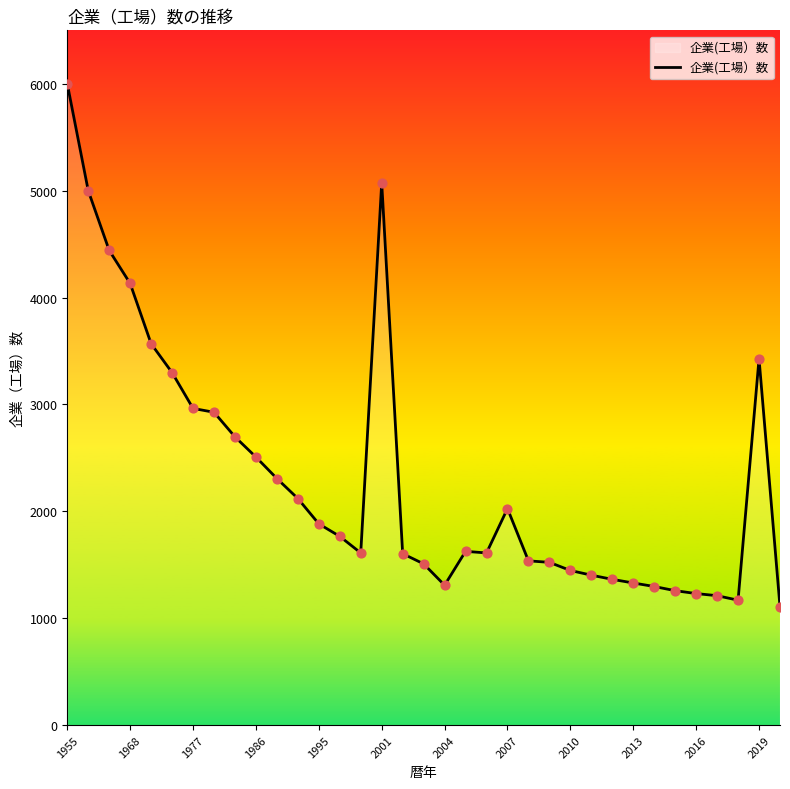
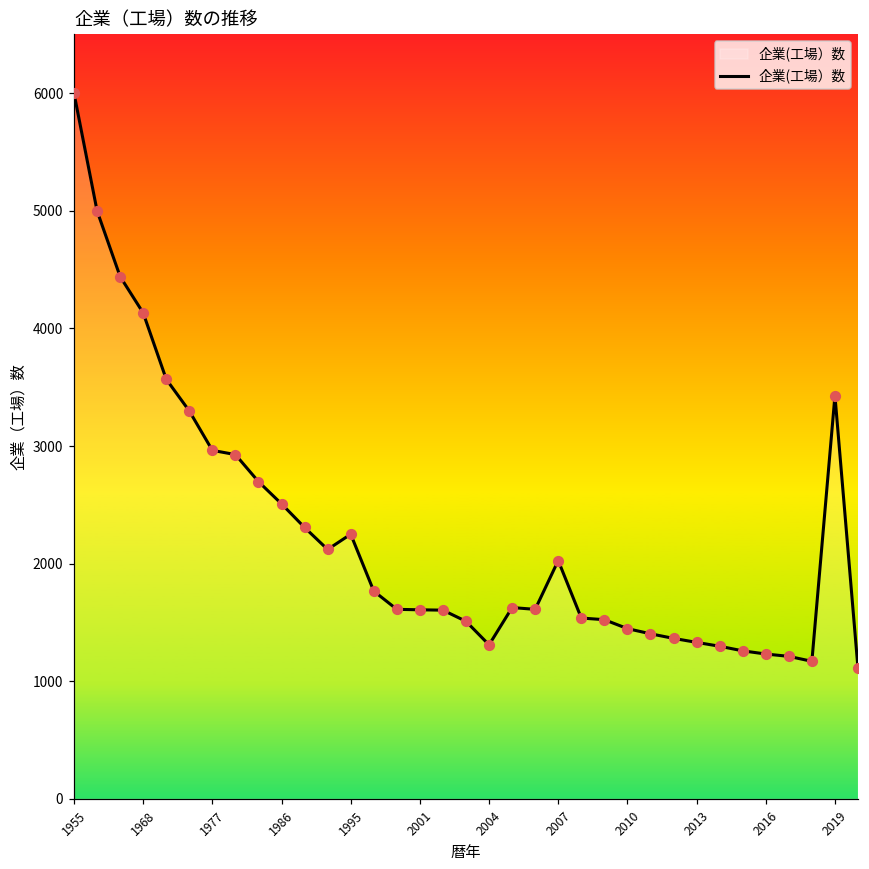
1995: 1880 -> 2250
2001: 5070 -> 1610
